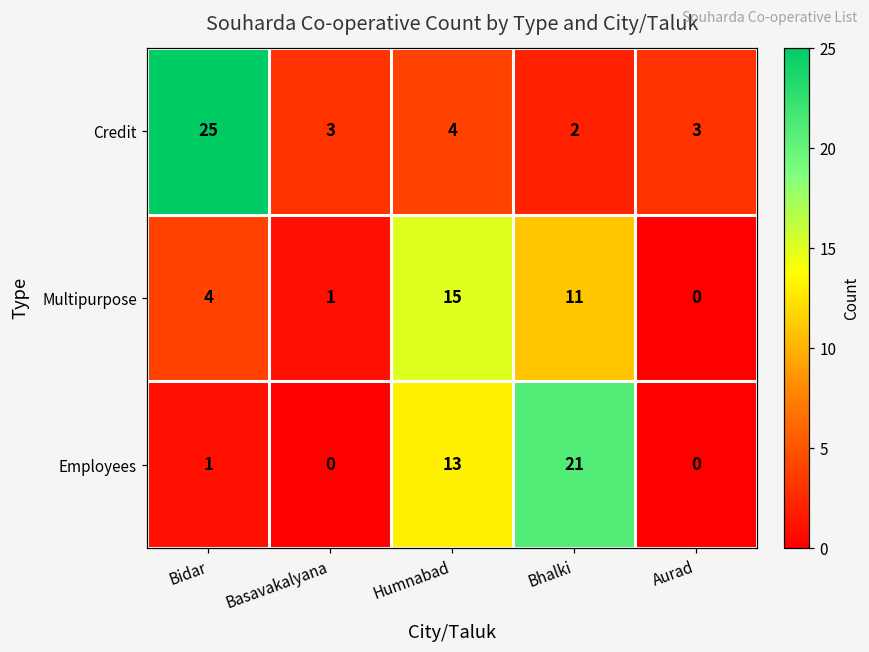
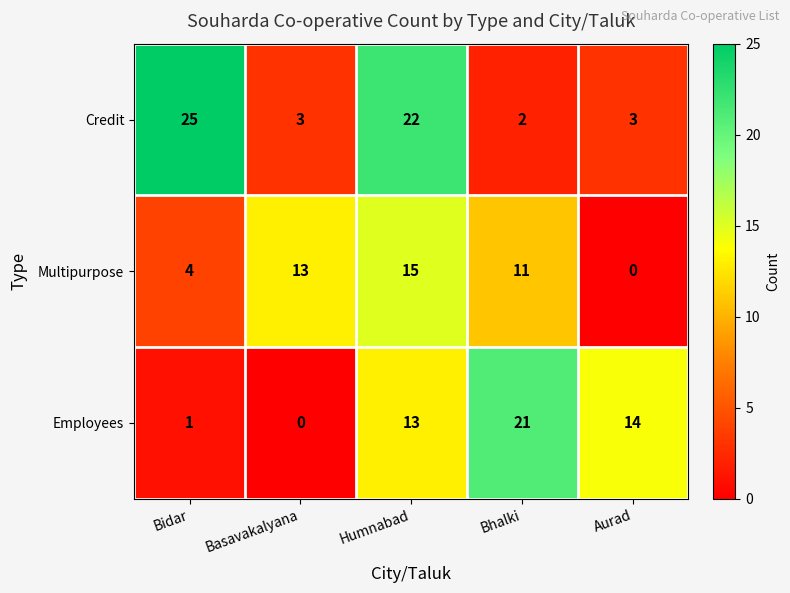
Credit, Humnabad: 4 -> 22
Multipurpose, Basavakalyana: 1 -> 13
Employees, Aurad: 0 -> 14
